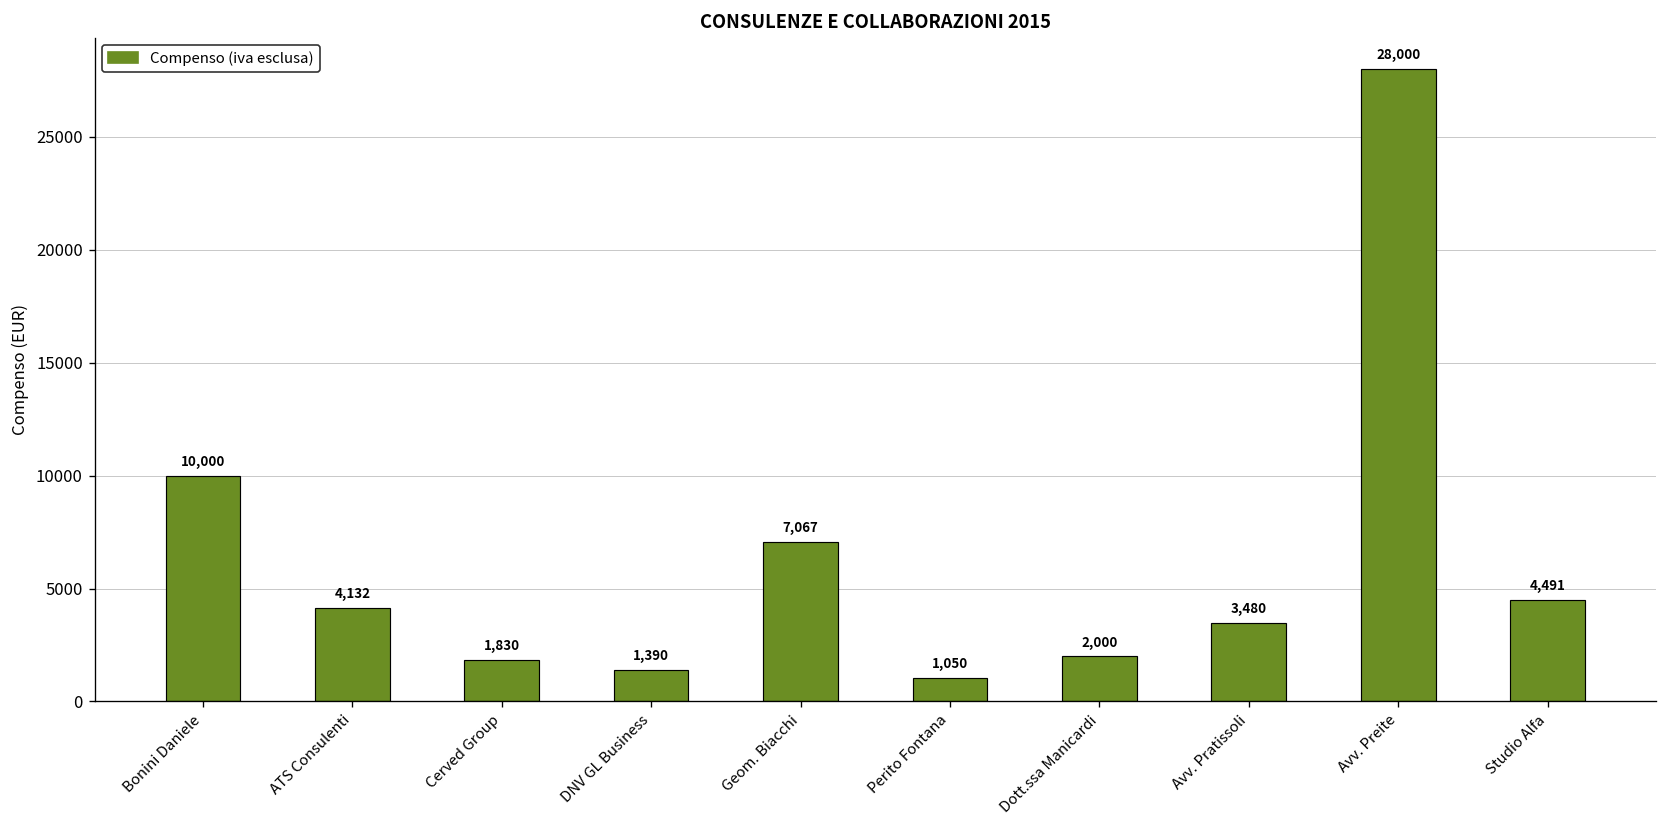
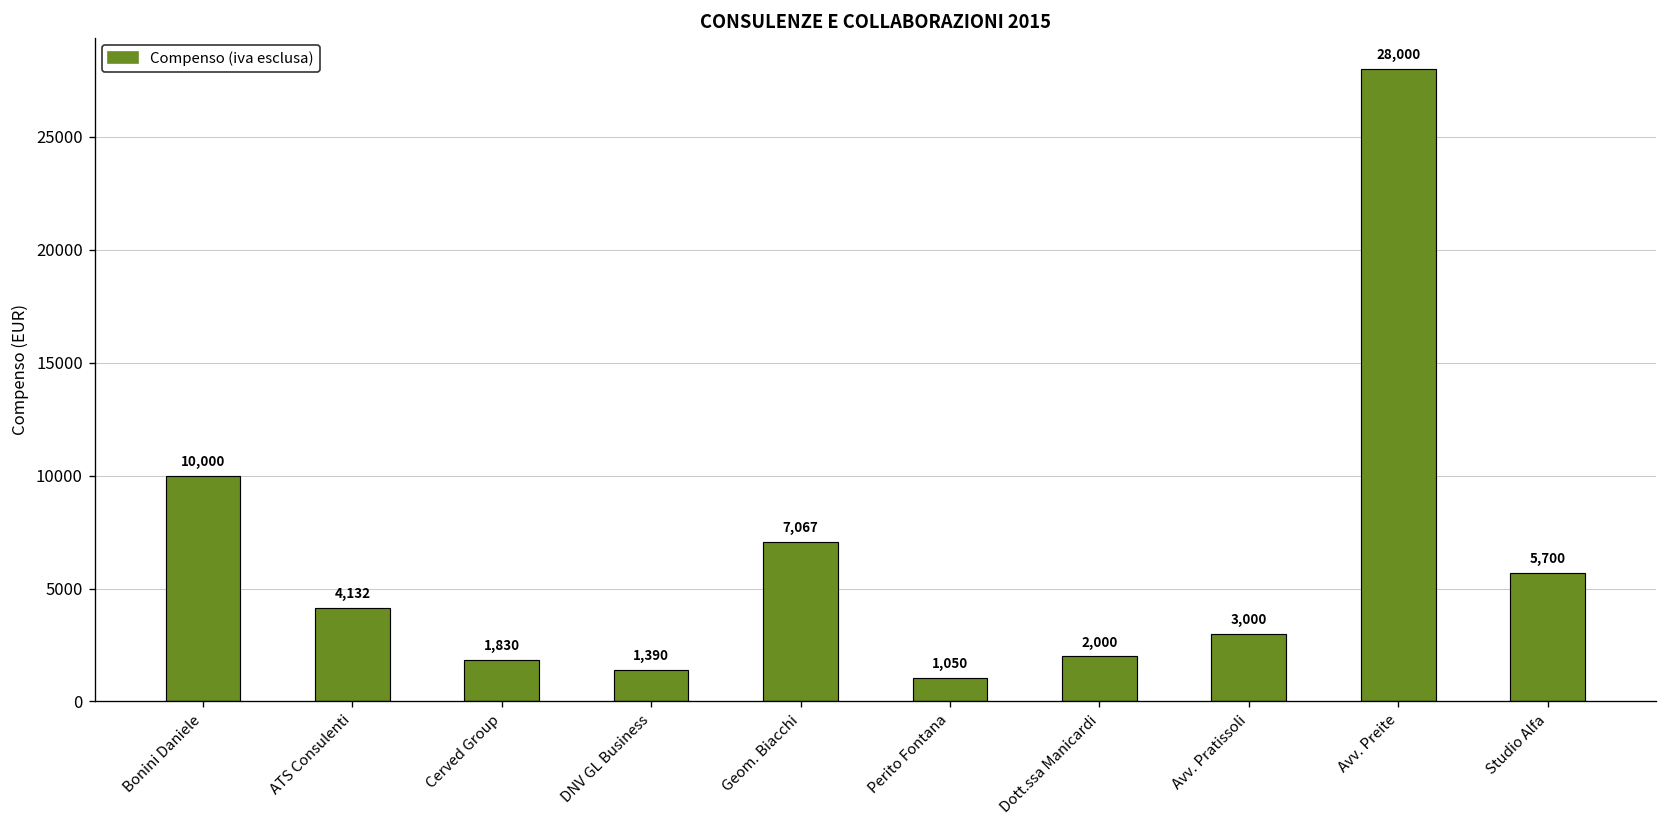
Avv. Pratissoli: 3,480 -> 3,000
Studio Alfa: 4,491 -> 5,700
